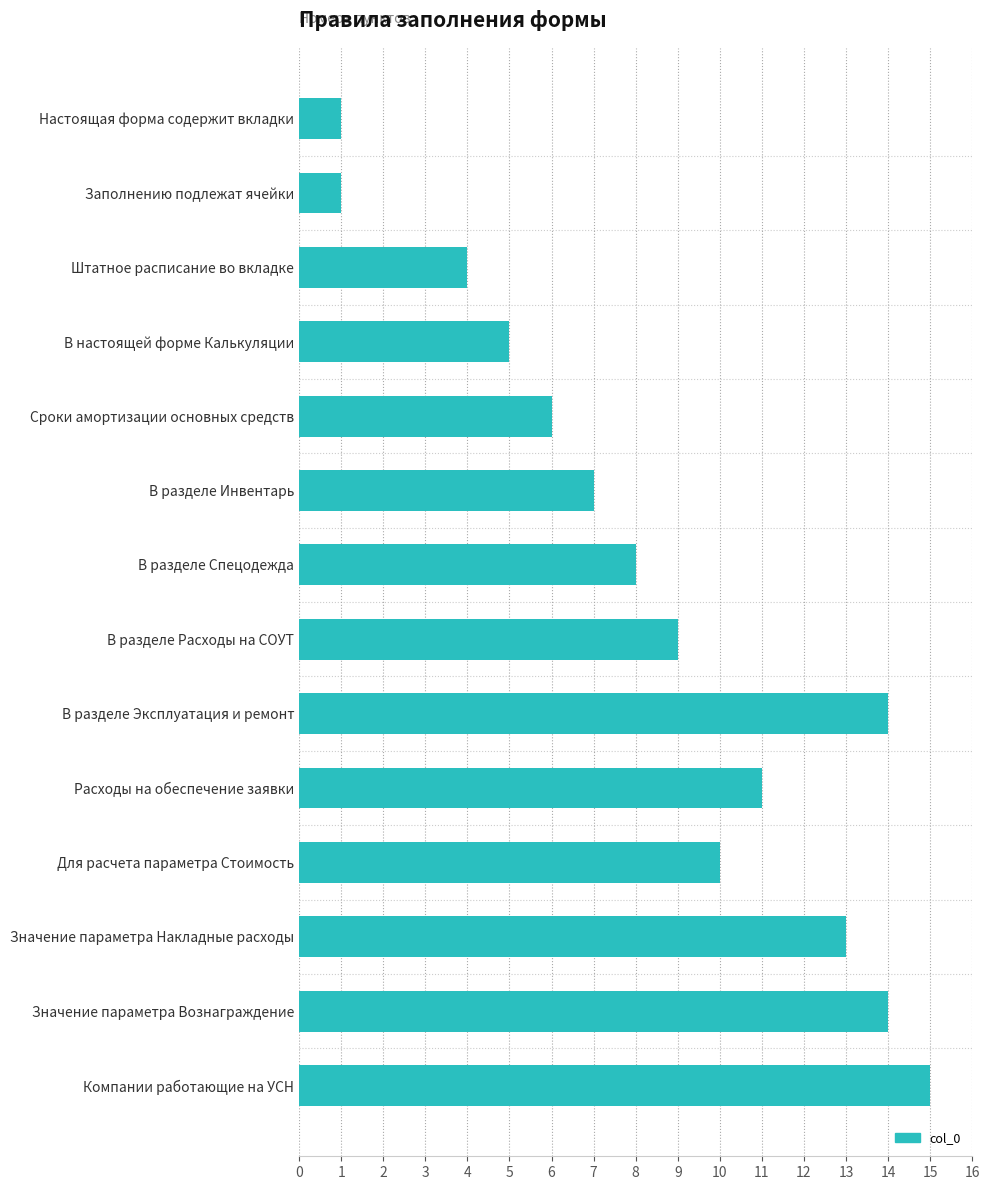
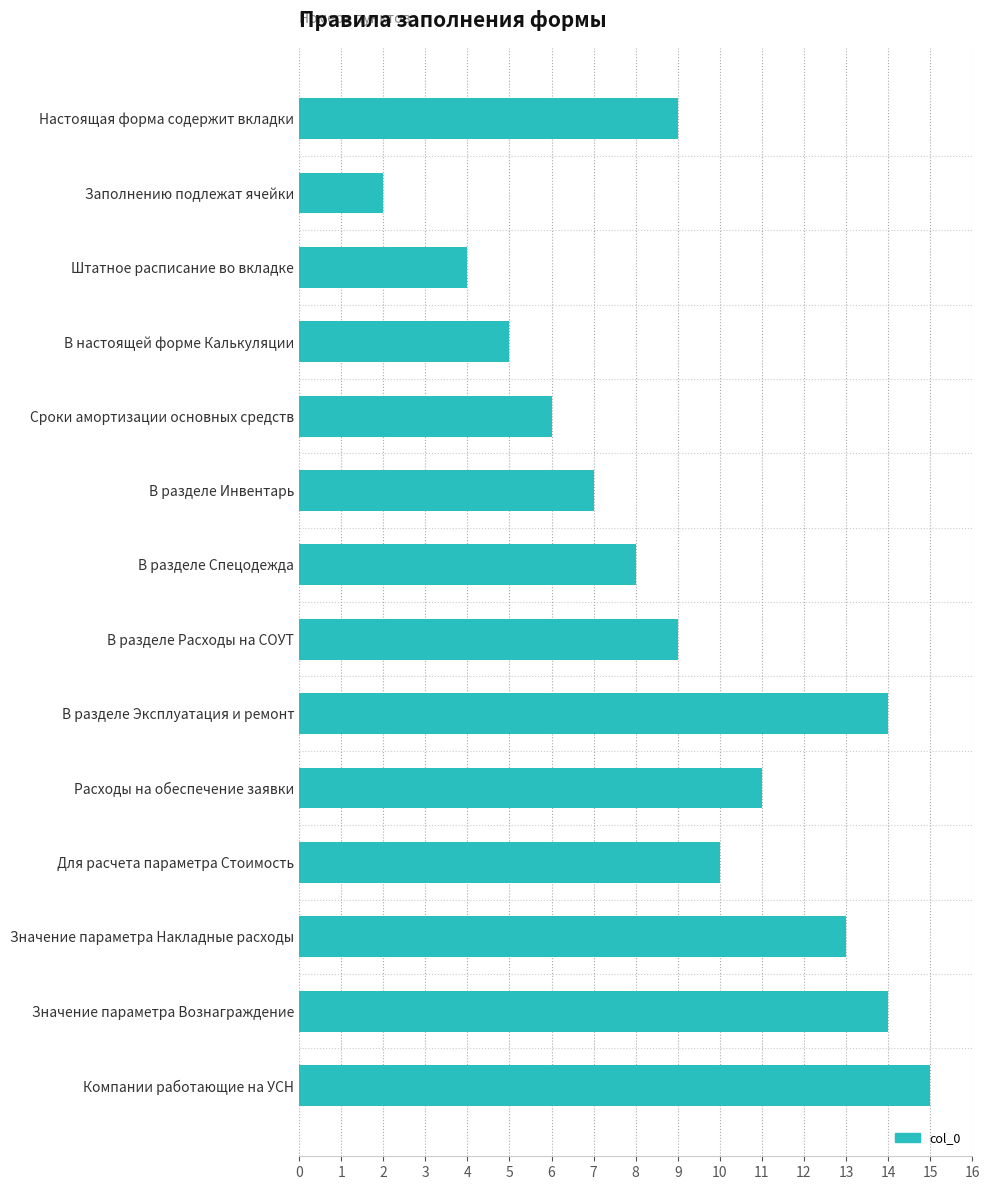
Настоящая форма содержит вкладки: 1 -> 9
Заполнению подлежат ячейки: 1 -> 2
